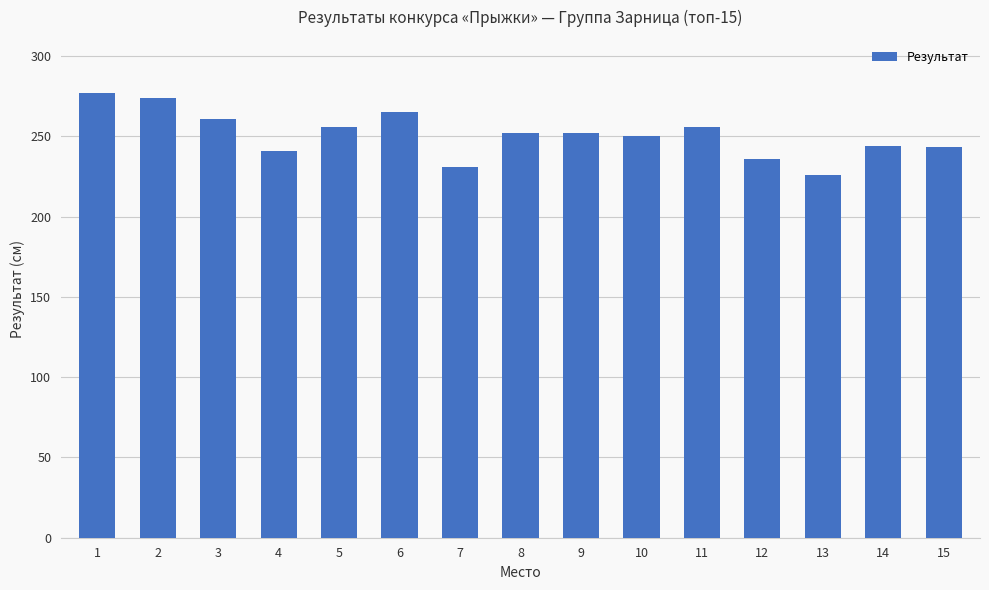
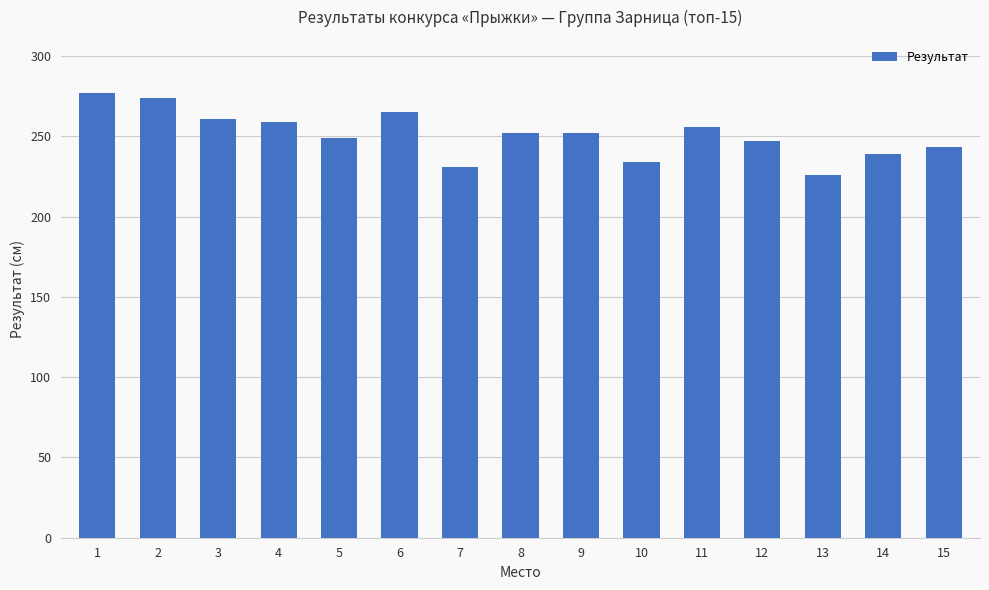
4: 241 -> 259
5: 256 -> 249
10: 250 -> 234
12: 236 -> 247
14: 244 -> 239
